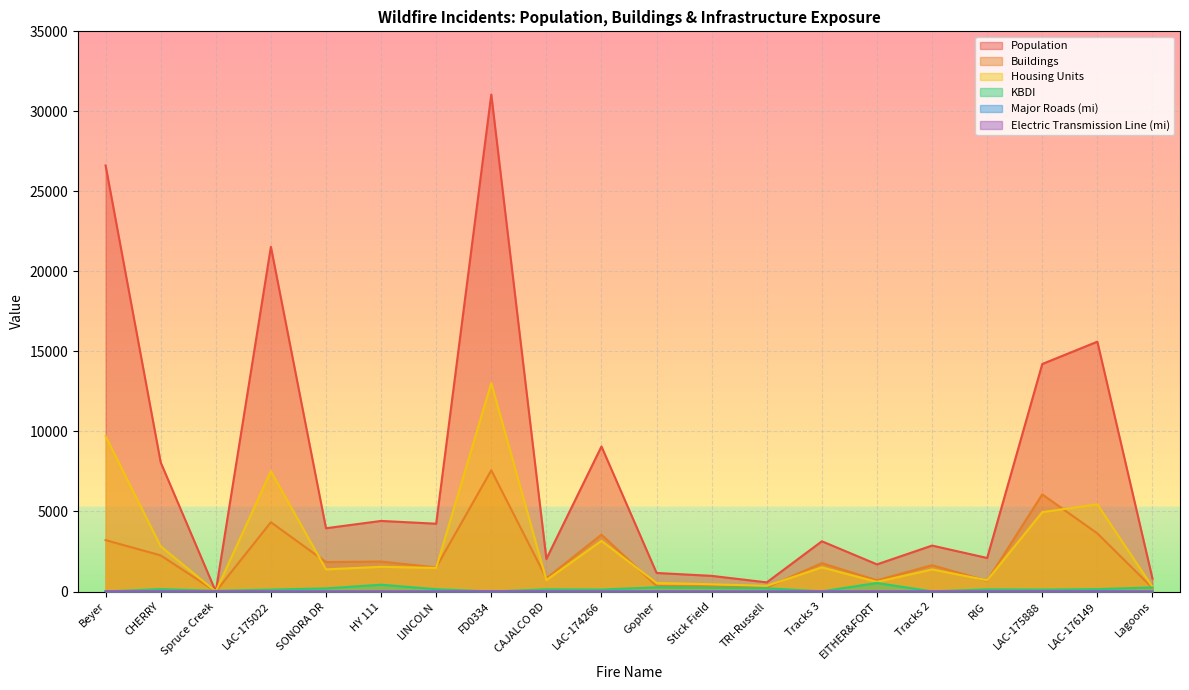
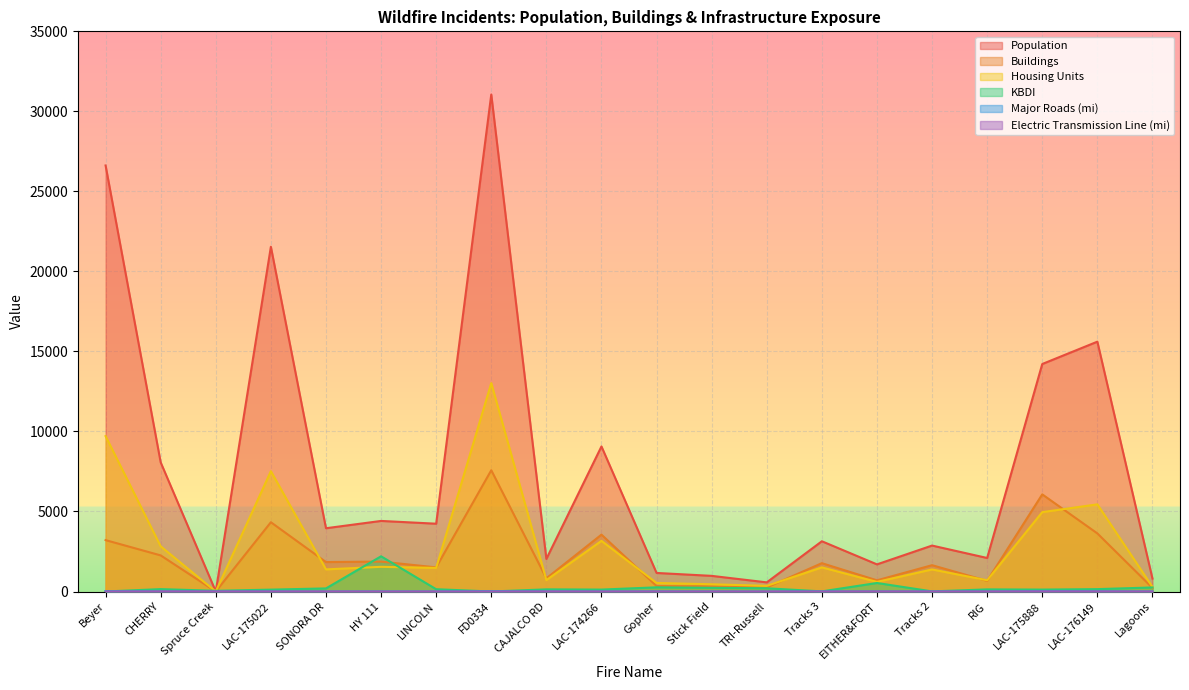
KBDI, HY 111: 400 -> 2200
